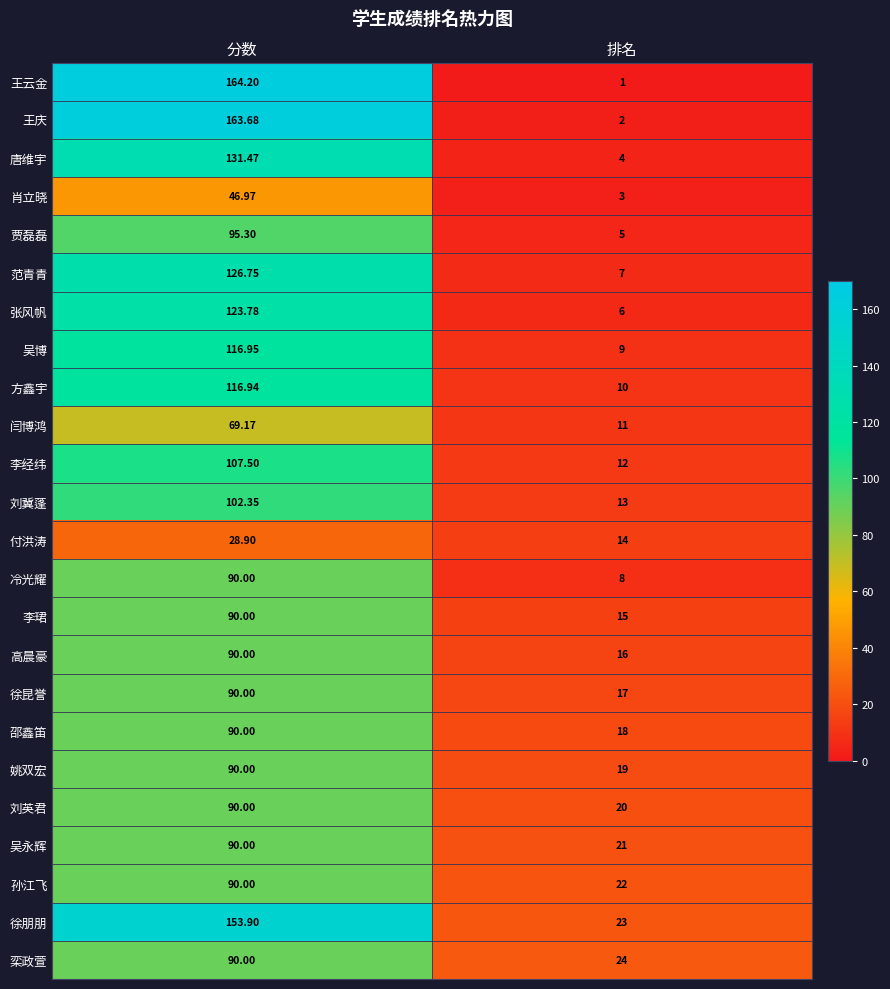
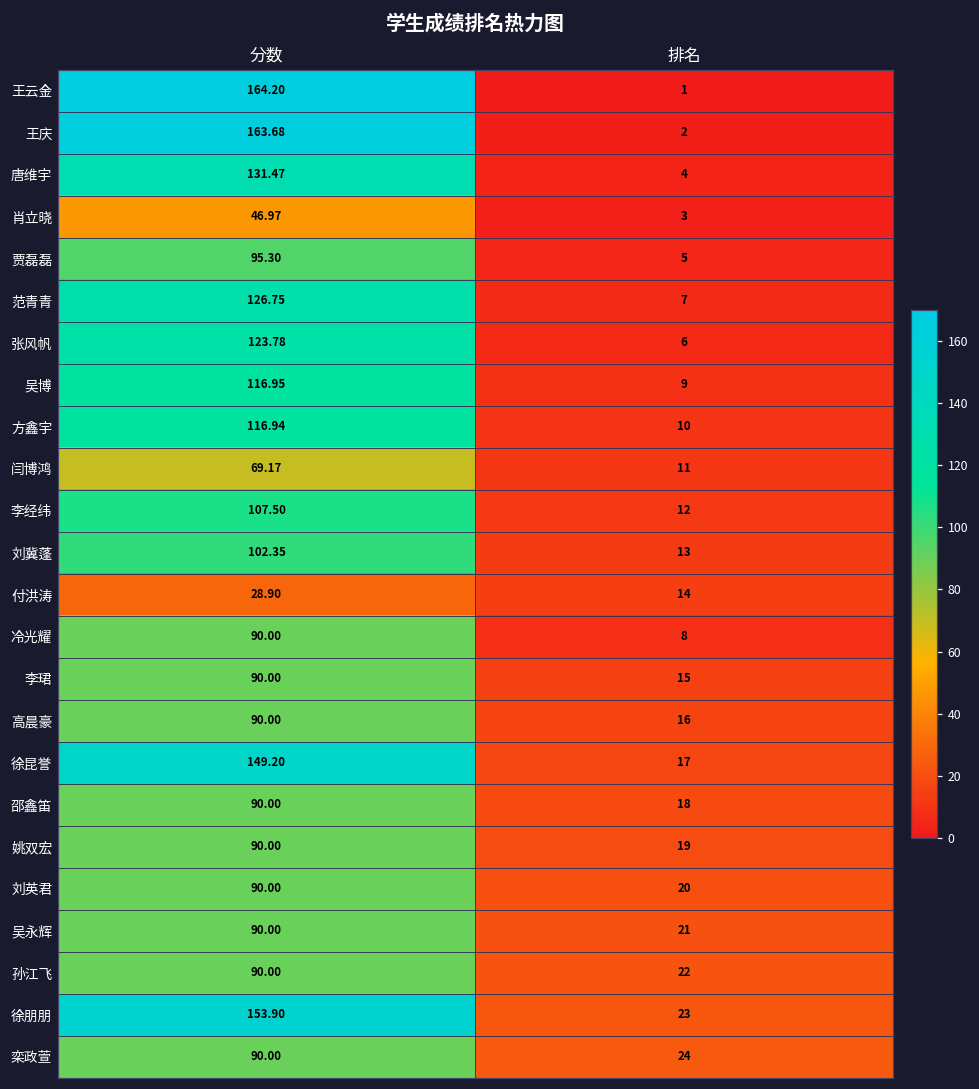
徐昆誉, 分数: 90.00 -> 149.20
